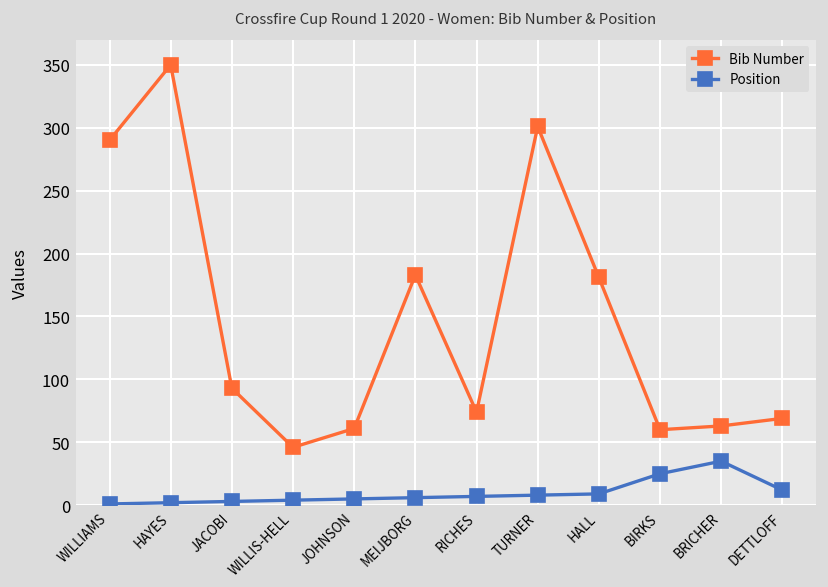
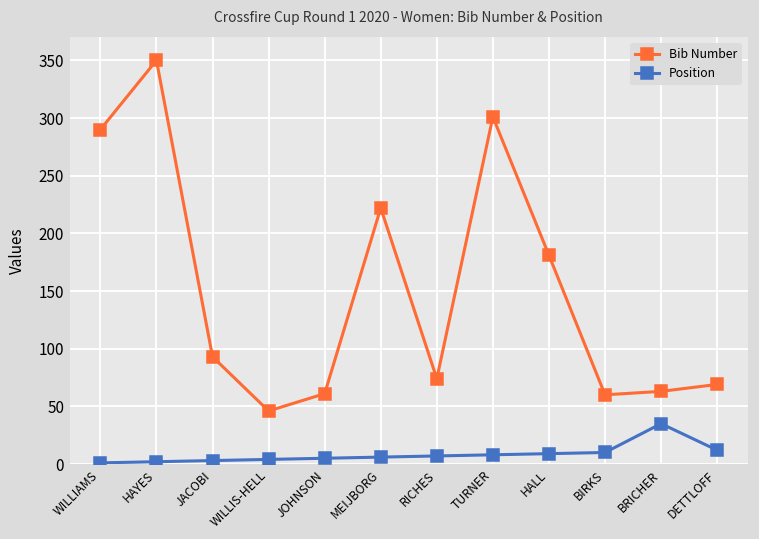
Bib Number, MEIJBORG: 183 -> 222
Position, BIRKS: 25 -> 10
